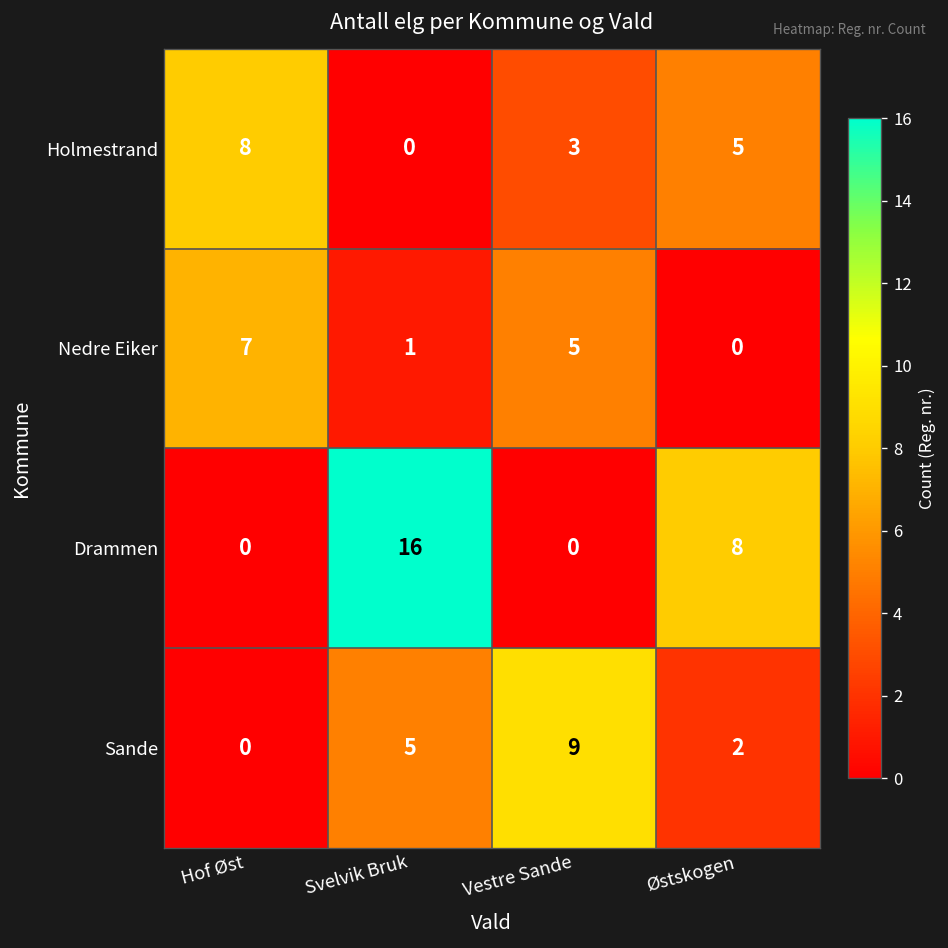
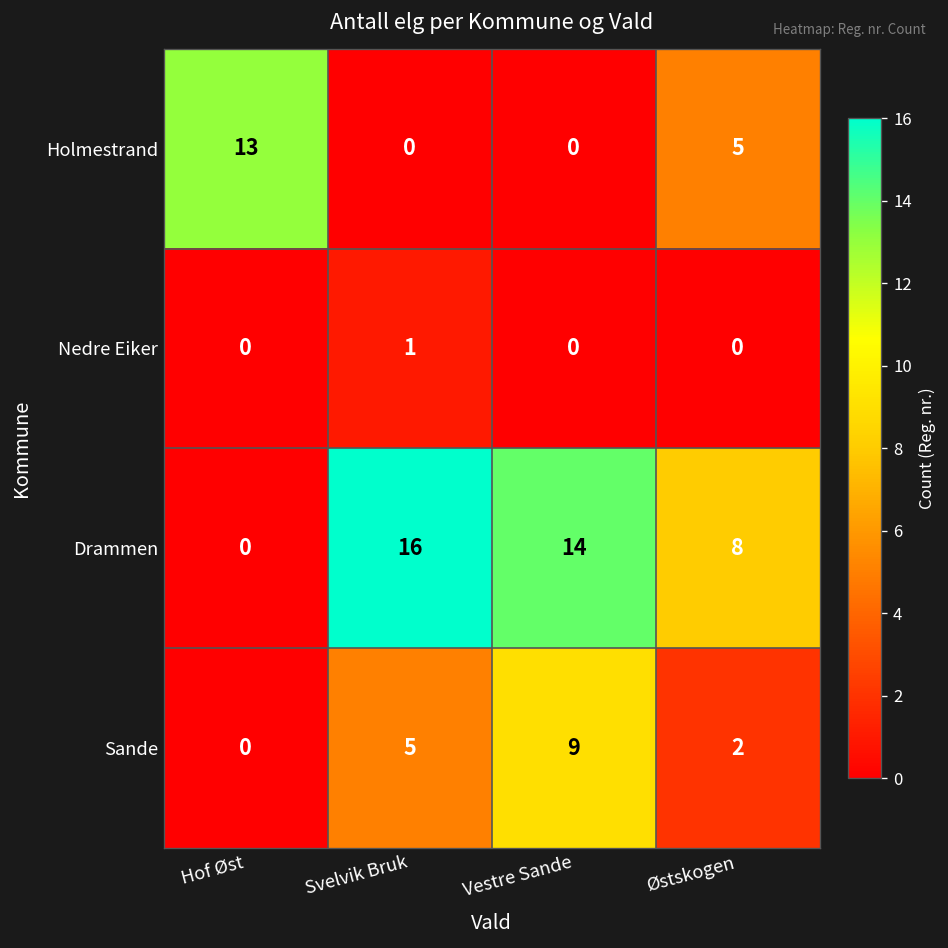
Holmestrand, Hof Øst: 8 -> 13
Holmestrand, Vestre Sande: 3 -> 0
Nedre Eiker, Hof Øst: 7 -> 0
Nedre Eiker, Vestre Sande: 5 -> 0
Drammen, Vestre Sande: 0 -> 14
